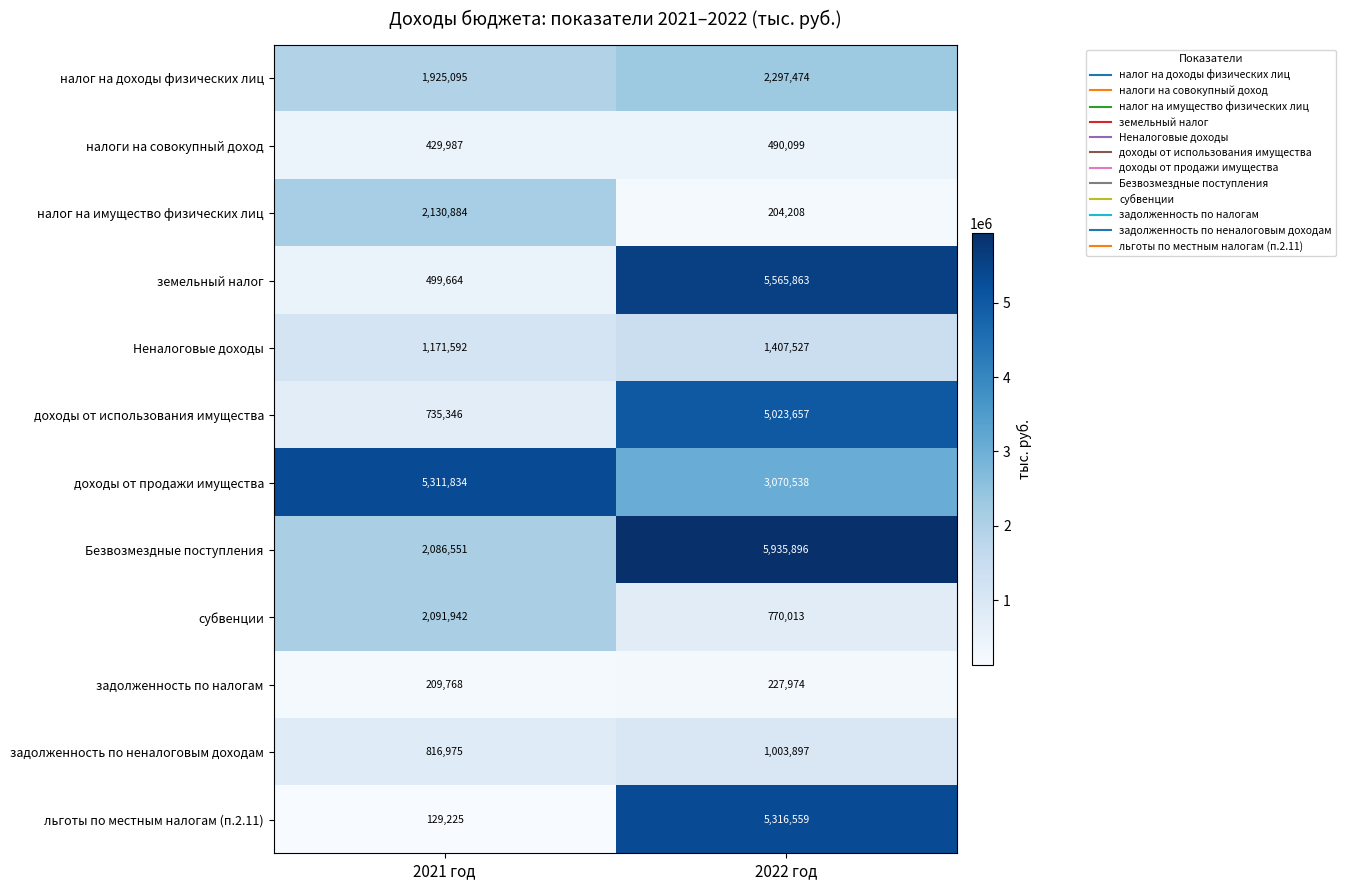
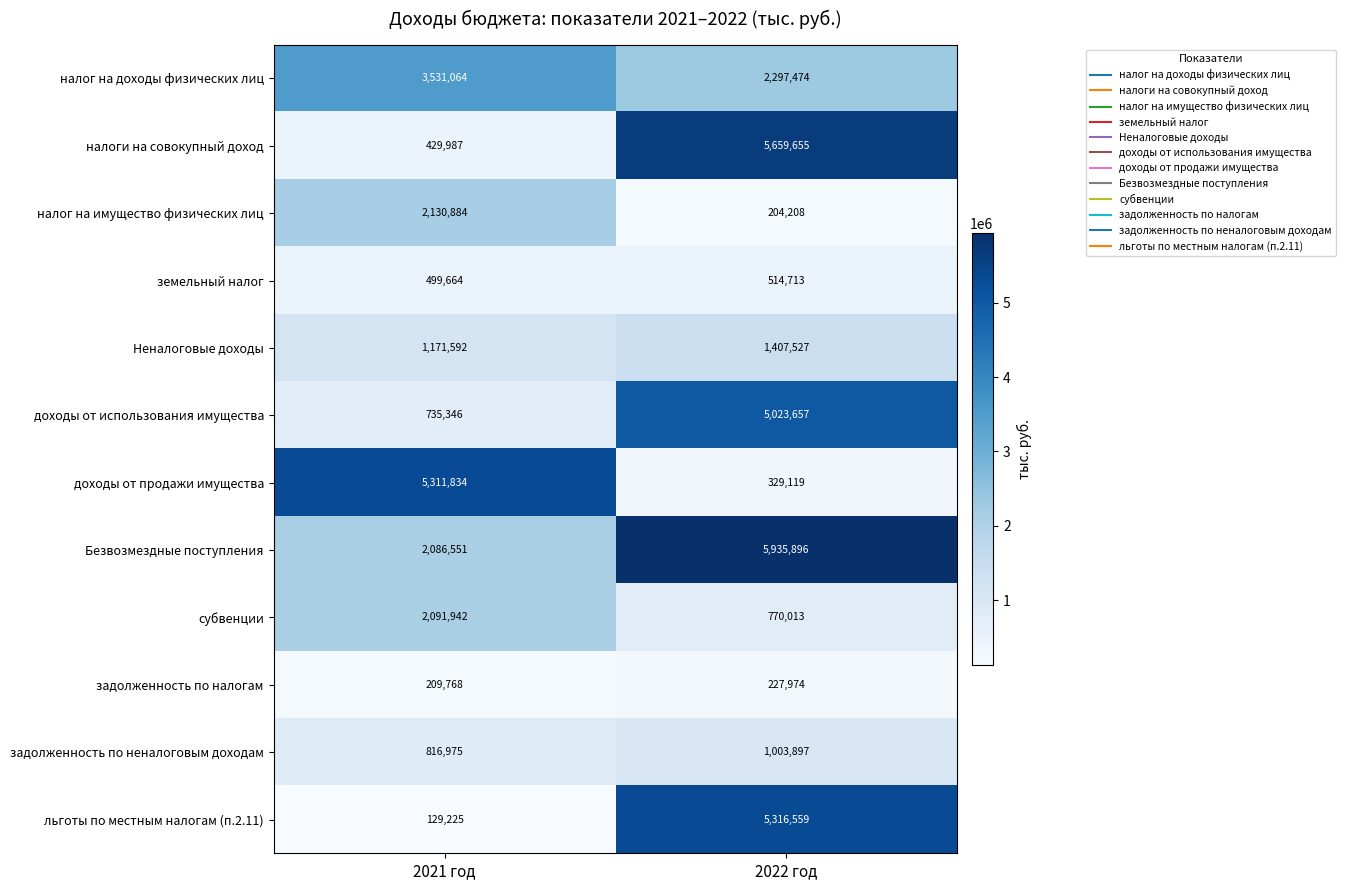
налог на доходы физических лиц, 2021 год: 1,925,095 -> 3,531,064
налоги на совокупный доход, 2022 год: 490,099 -> 5,659,655
земельный налог, 2022 год: 5,565,863 -> 514,713
доходы от продажи имущества, 2022 год: 3,070,538 -> 329,119
